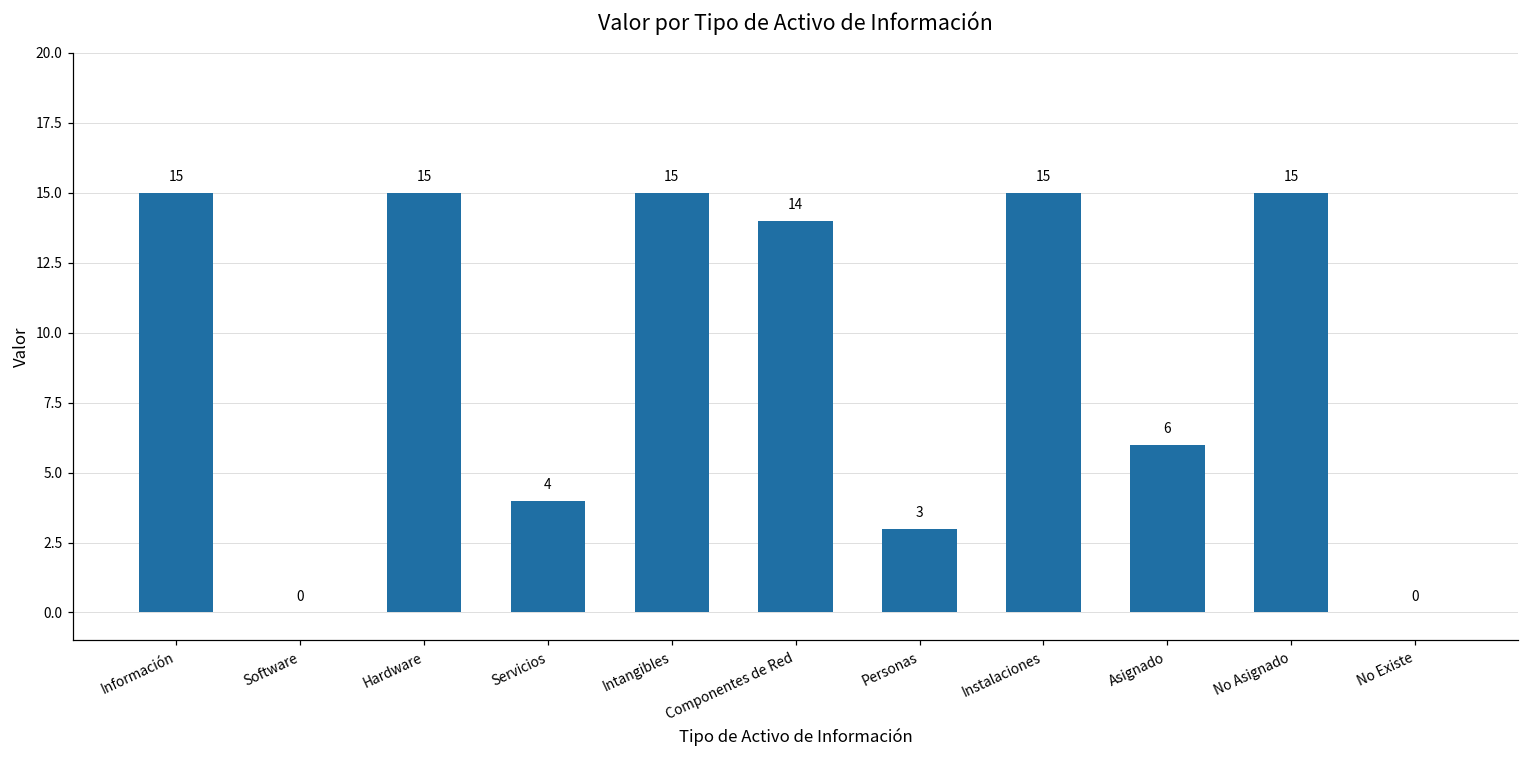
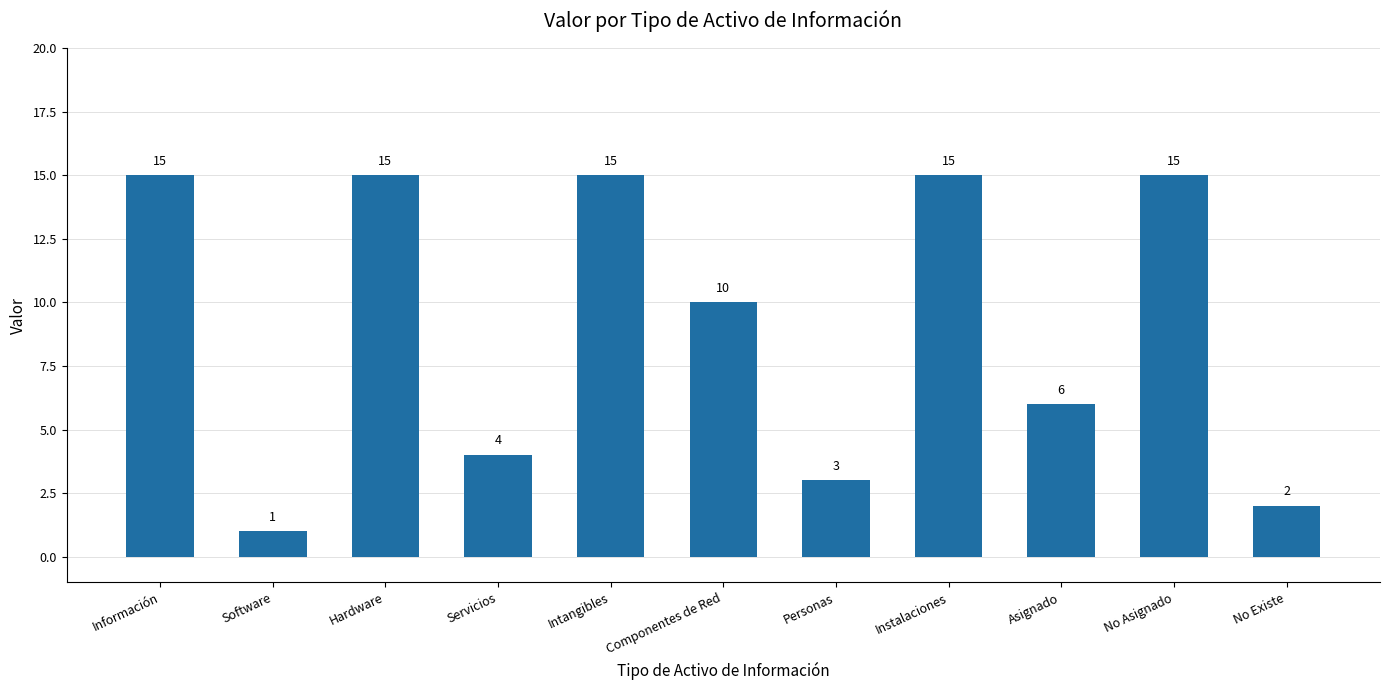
Software: 0 -> 1
Componentes de Red: 14 -> 10
No Existe: 0 -> 2
